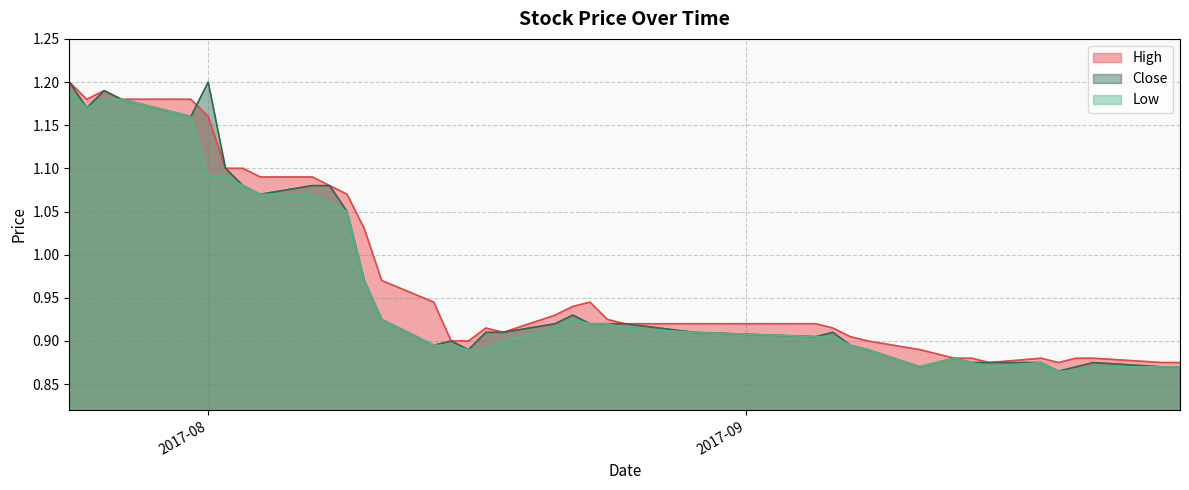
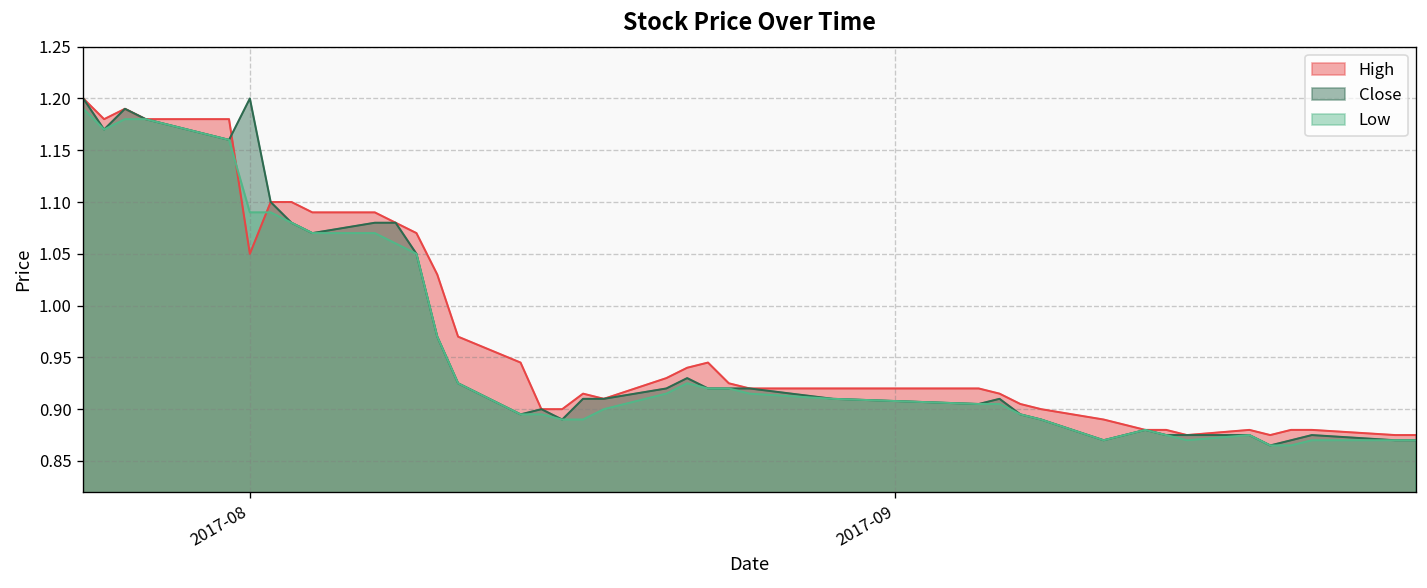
High, 2017-08: 1.16 -> 1.05
